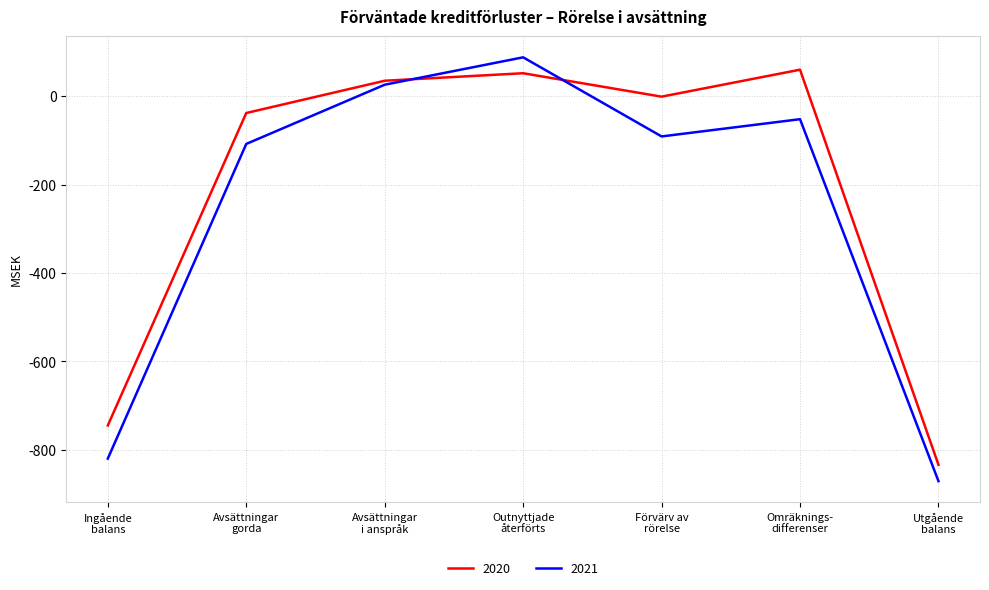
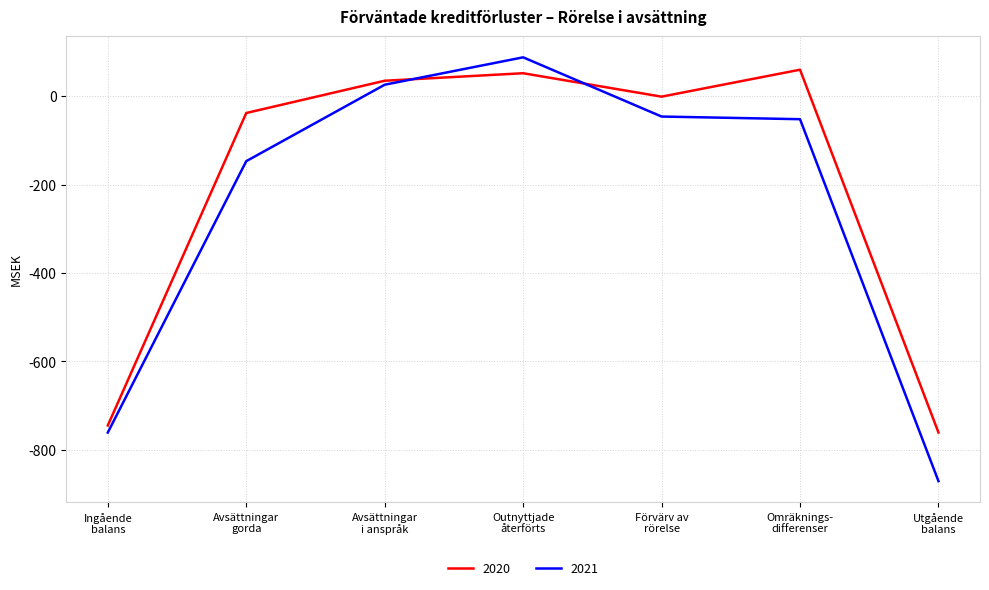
2021, Ingående balans: -820 -> -760
2021, Avsättningar gorda: -110 -> -150
2021, Förvärv av rörelse: -90 -> -50
2020, Utgående balans: -830 -> -760
